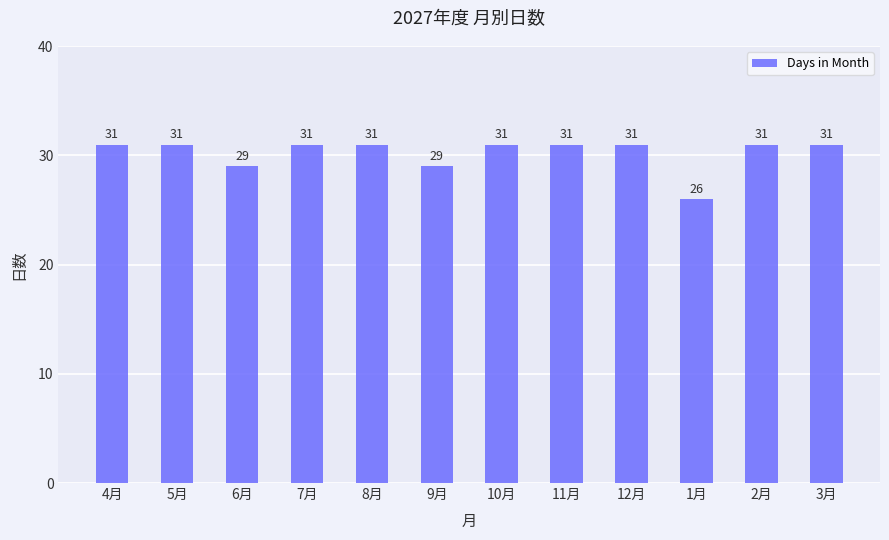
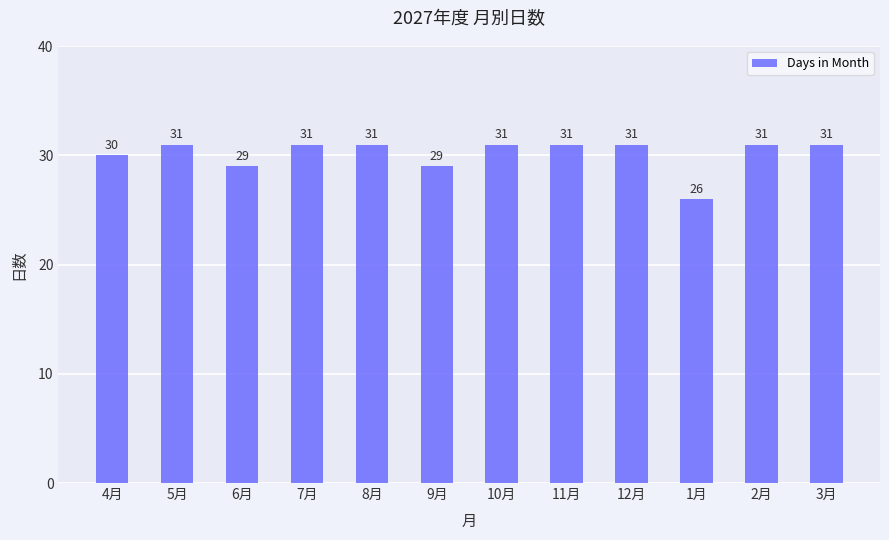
4月: 31 -> 30
